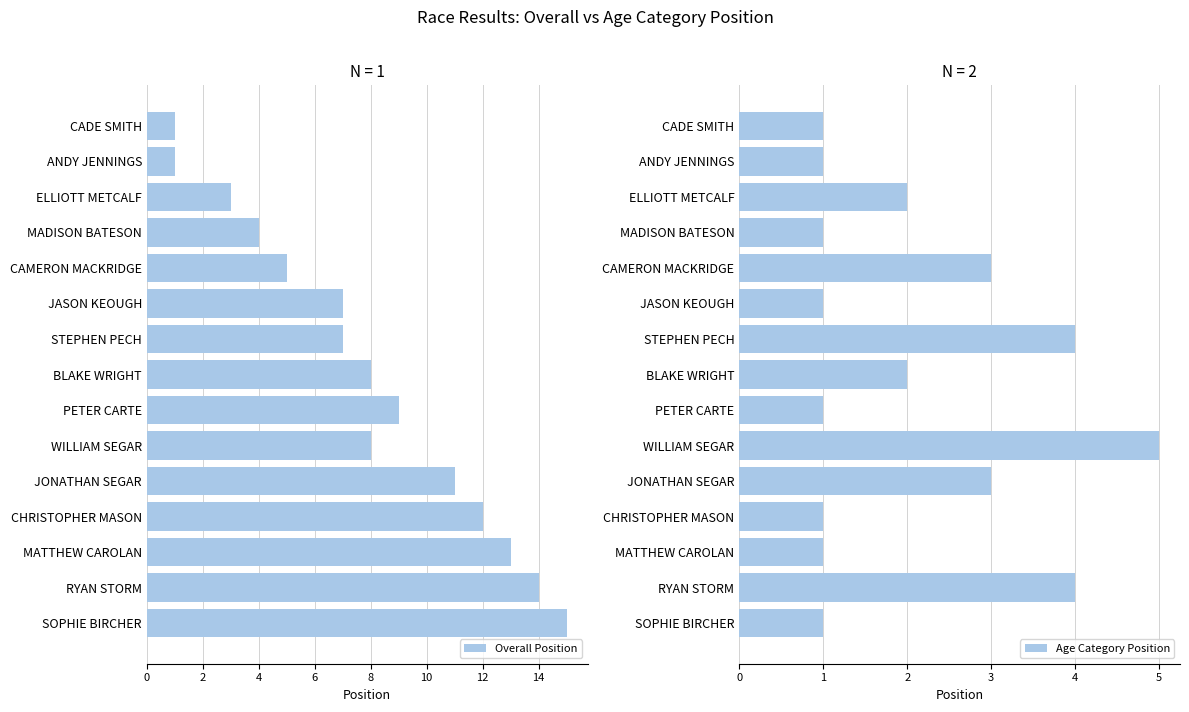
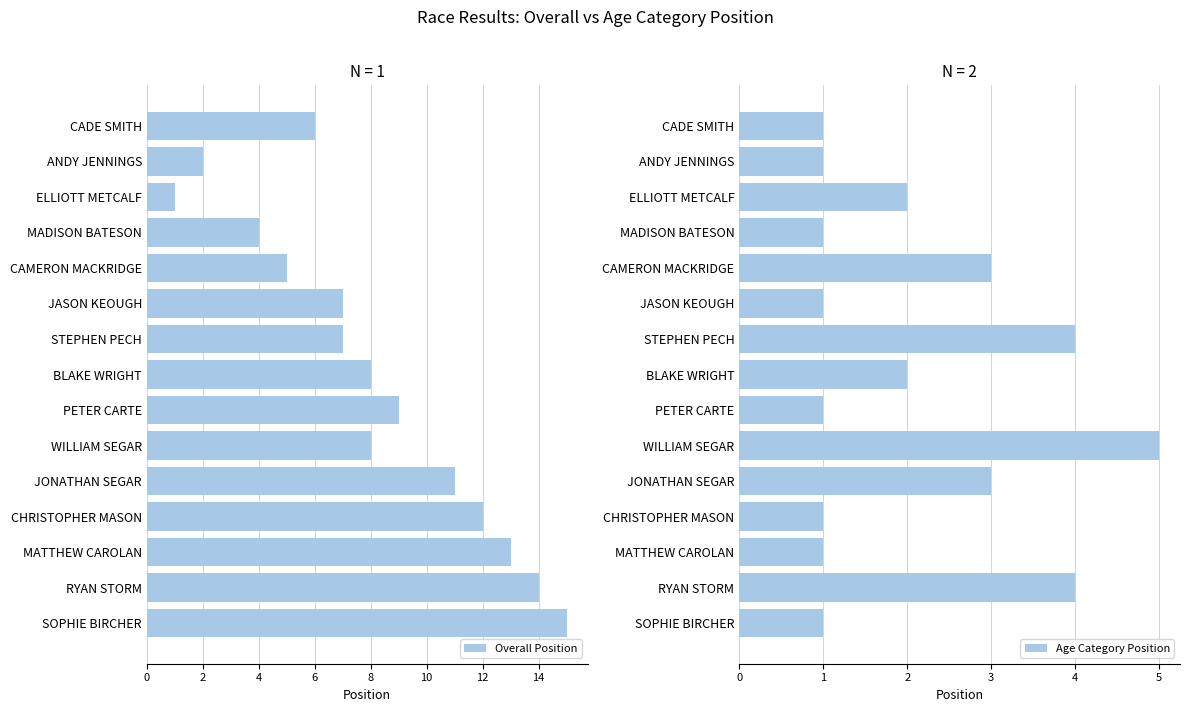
N = 1, CADE SMITH: 1 -> 6
N = 1, ANDY JENNINGS: 1 -> 2
N = 1, ELLIOTT METCALF: 3 -> 1
